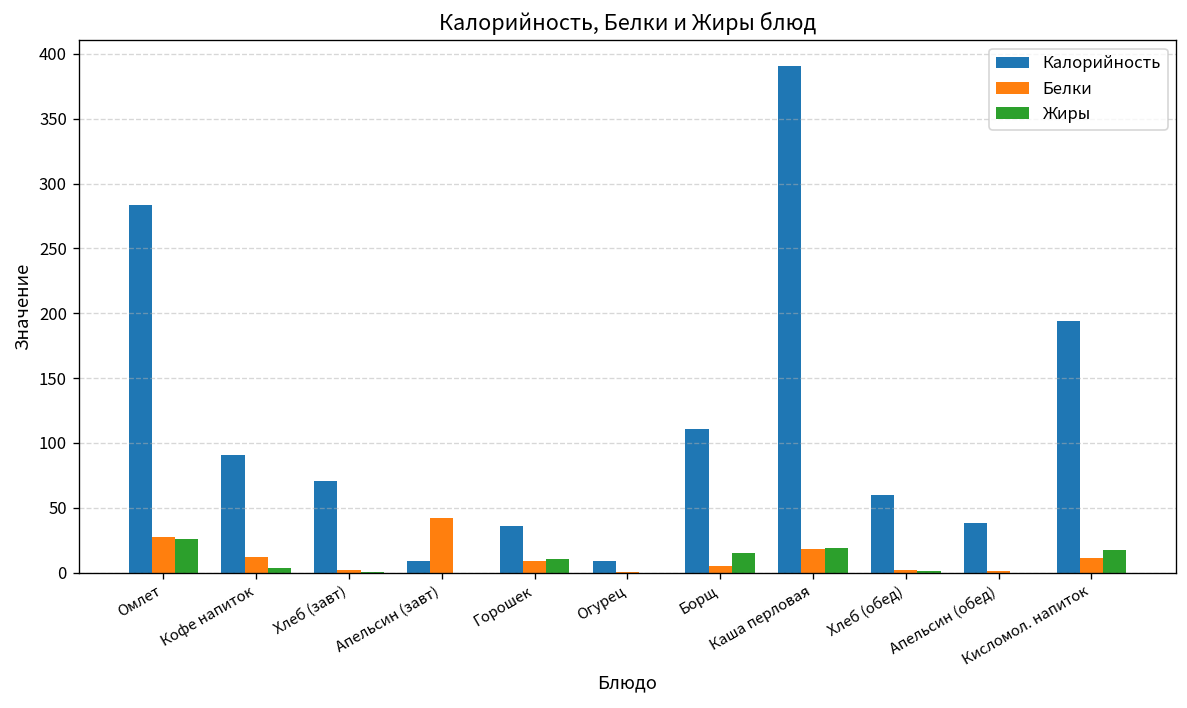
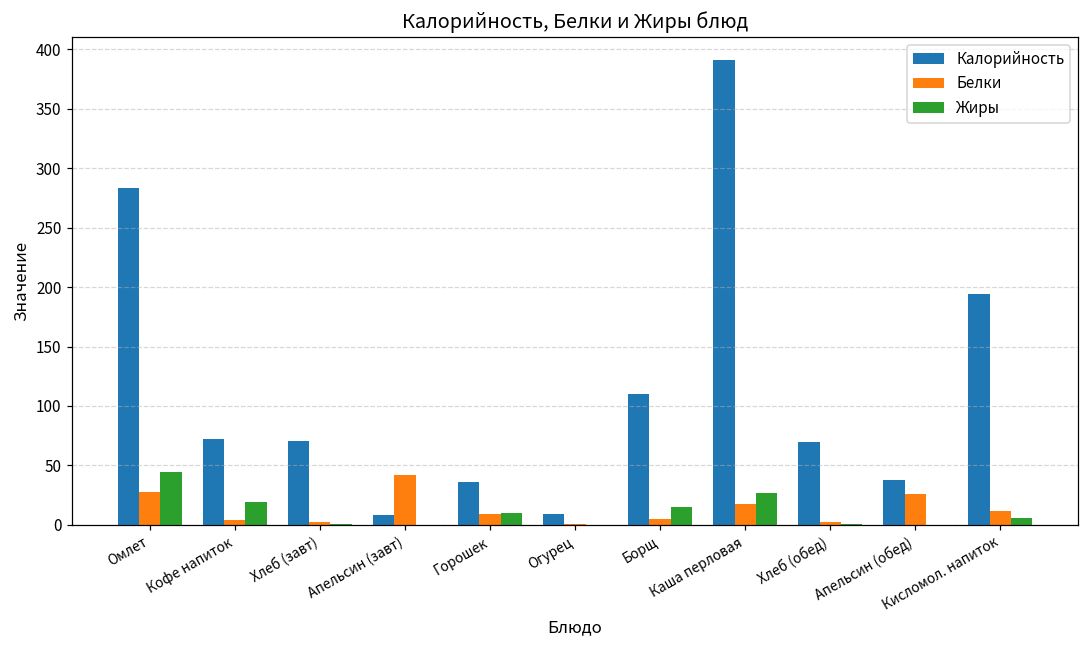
Жиры, Омлет: 26 -> 44
Калорийность, Кофе напиток: 91 -> 73
Белки, Кофе напиток: 12 -> 4
Жиры, Кофе напиток: 4 -> 19
Жиры, Каша перловая: 19 -> 27
Калорийность, Хлеб (обед): 60 -> 70
Белки, Апельсин (обед): 1 -> 26
Жиры, Кисломол. напиток: 18 -> 6
